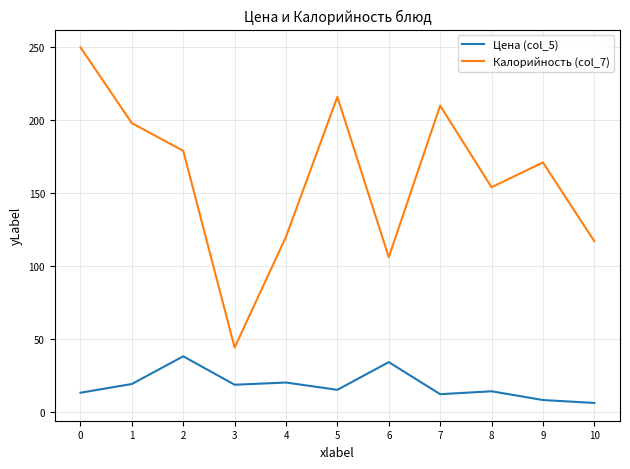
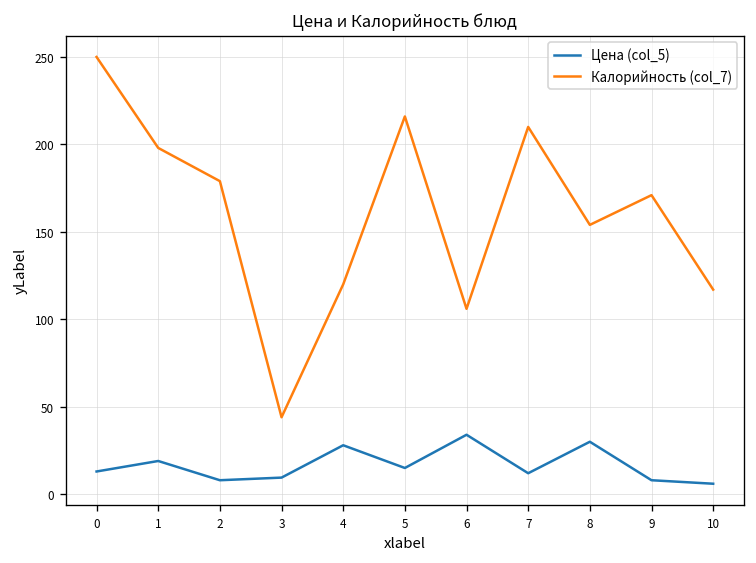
Цена (col_5), 2: 38 -> 8
Цена (col_5), 3: 19 -> 10
Цена (col_5), 4: 20 -> 28
Цена (col_5), 8: 14 -> 30
